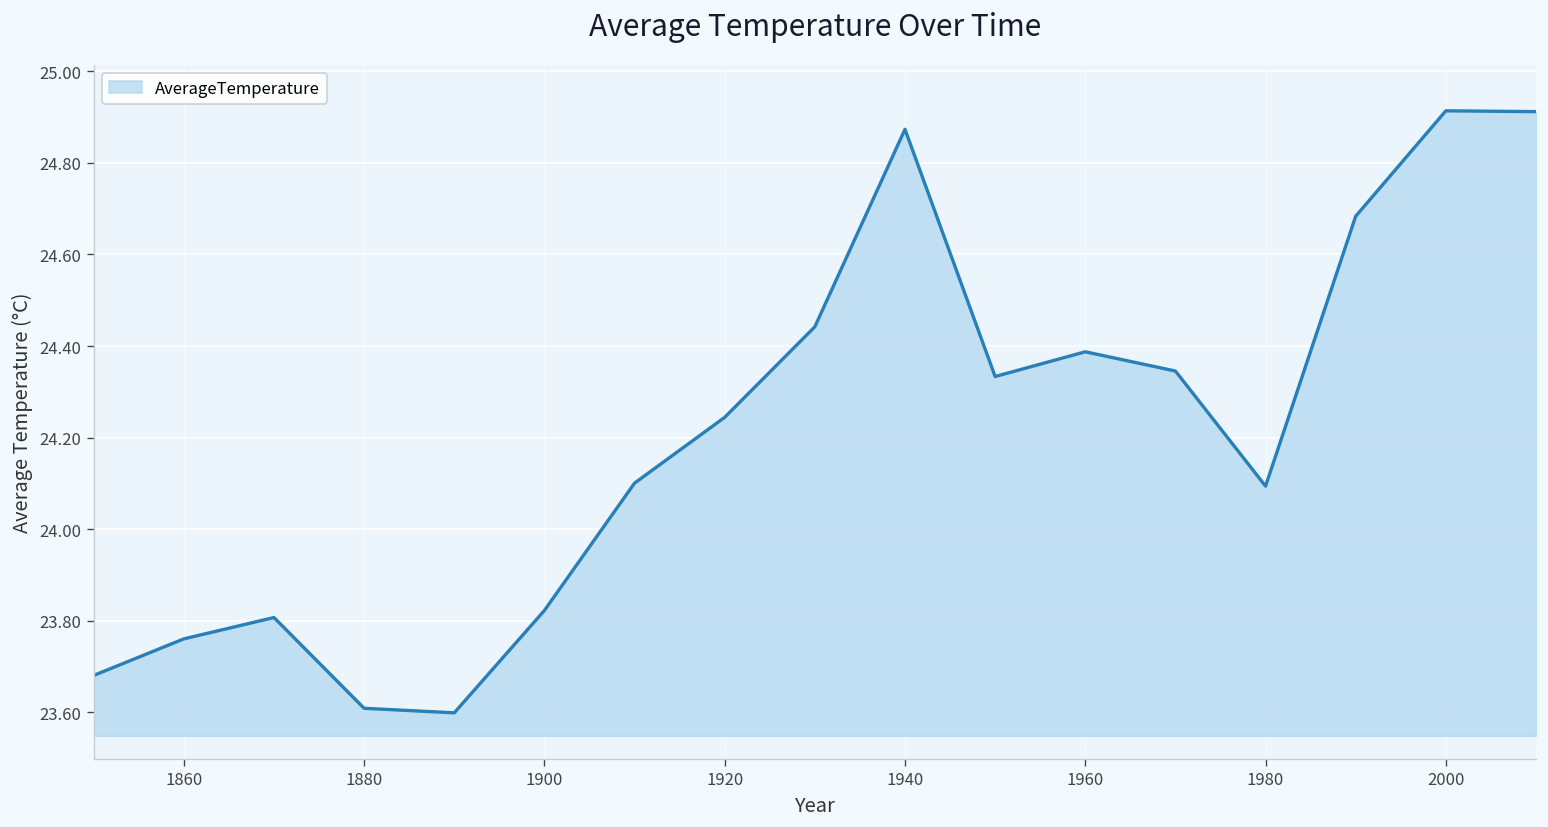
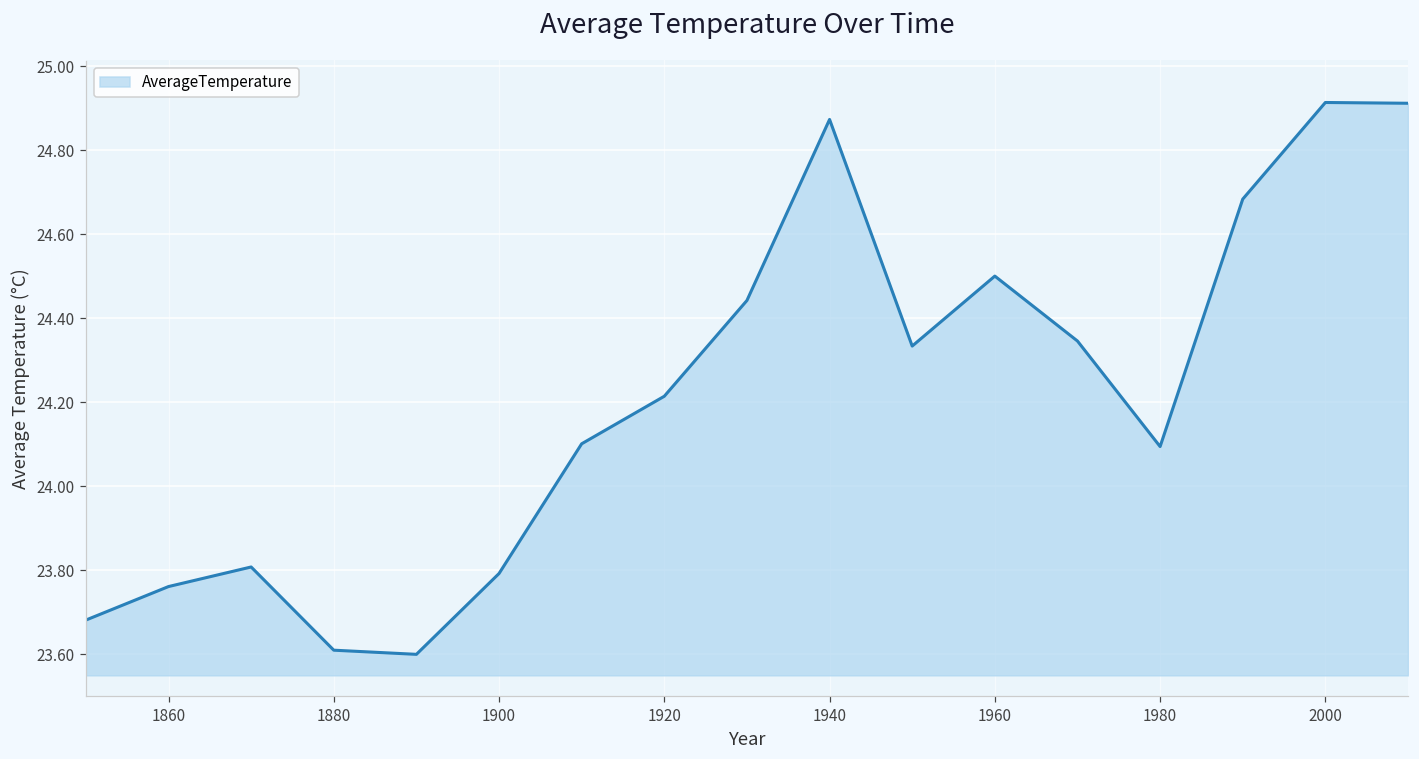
1900: 23.82 -> 23.79
1920: 24.24 -> 24.21
1960: 24.39 -> 24.50
